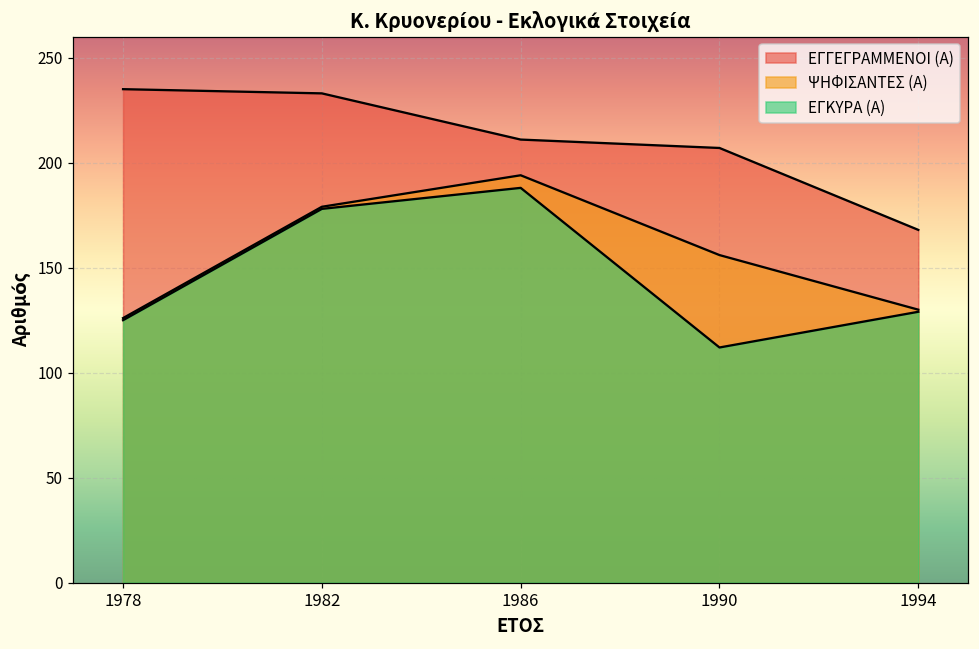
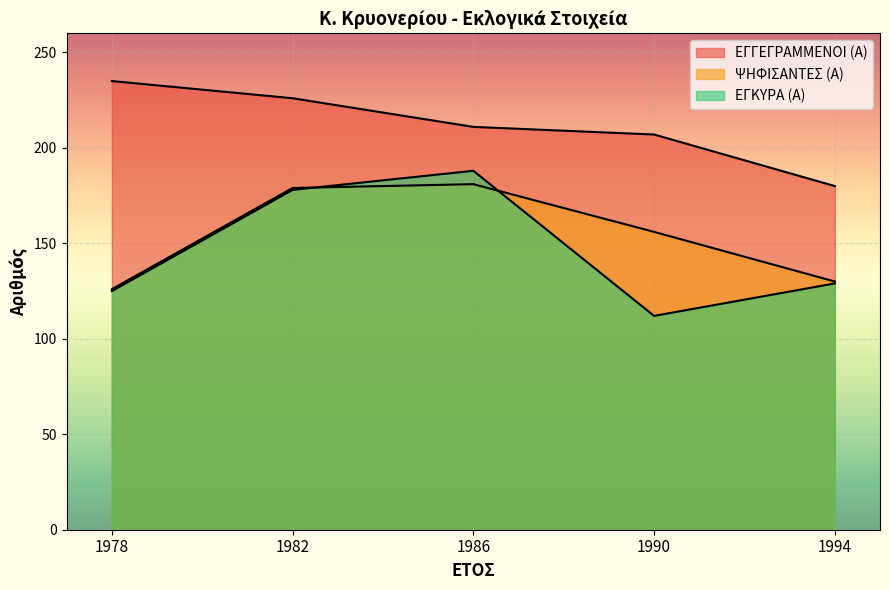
ΕΓΓΕΓΡΑΜΜΕΝΟΙ (Α), 1982: 233 -> 226
ΨΗΦΙΣΑΝΤΕΣ (Α), 1986: 194 -> 181
ΕΓΓΕΓΡΑΜΜΕΝΟΙ (Α), 1994: 168 -> 180
